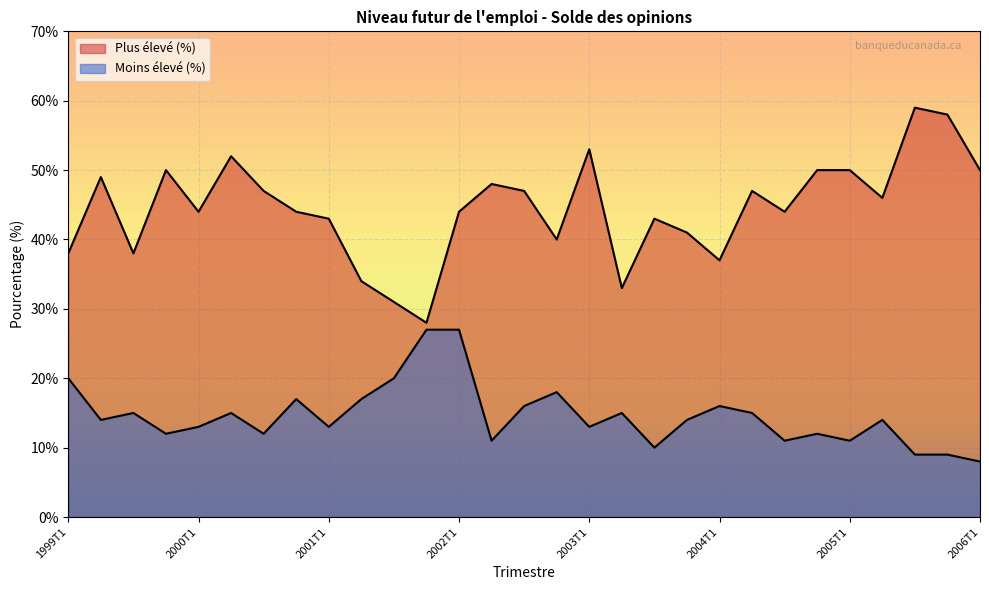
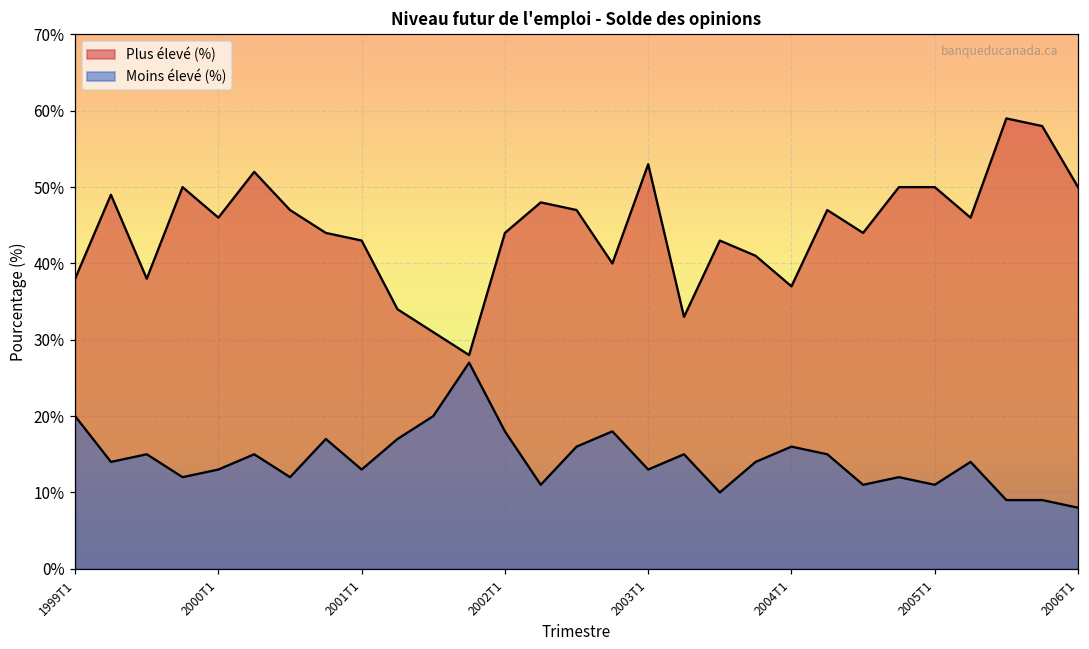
Plus élevé (%), 2000T1: 44% -> 46%
Moins élevé (%), 2002T1: 27% -> 18%
